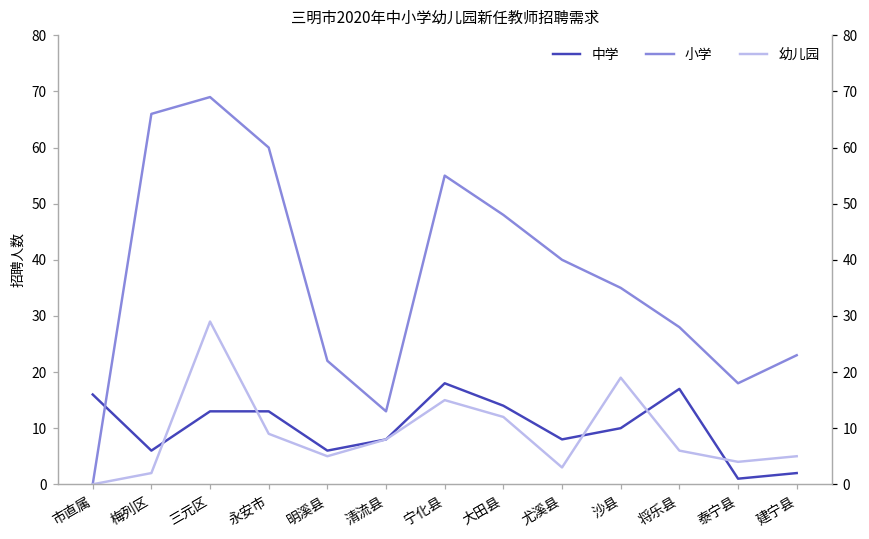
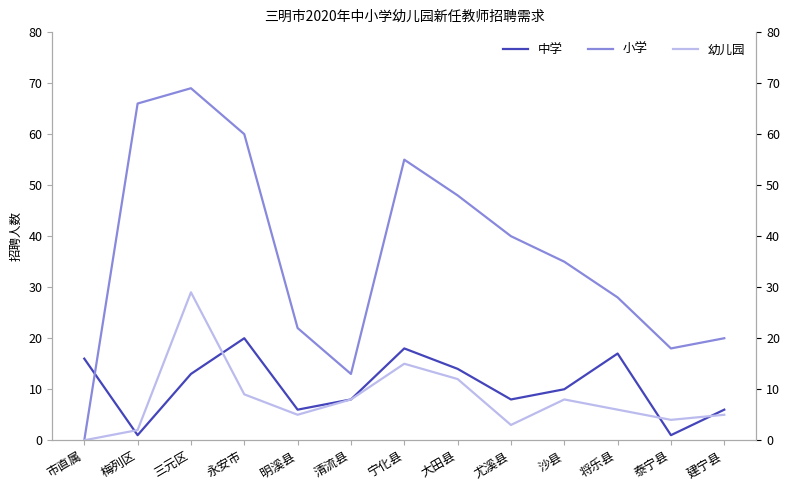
中学, 梅列区: 6 -> 1
中学, 永安市: 13 -> 20
幼儿园, 沙县: 19 -> 8
中学, 建宁县: 2 -> 6
小学, 建宁县: 23 -> 20
